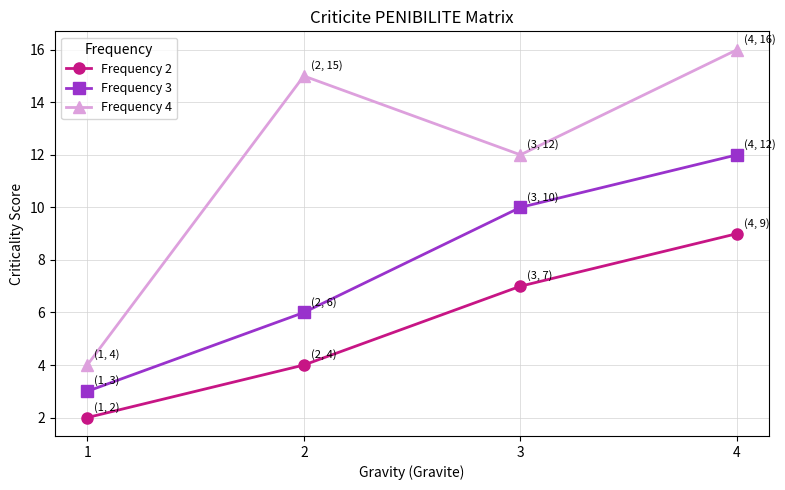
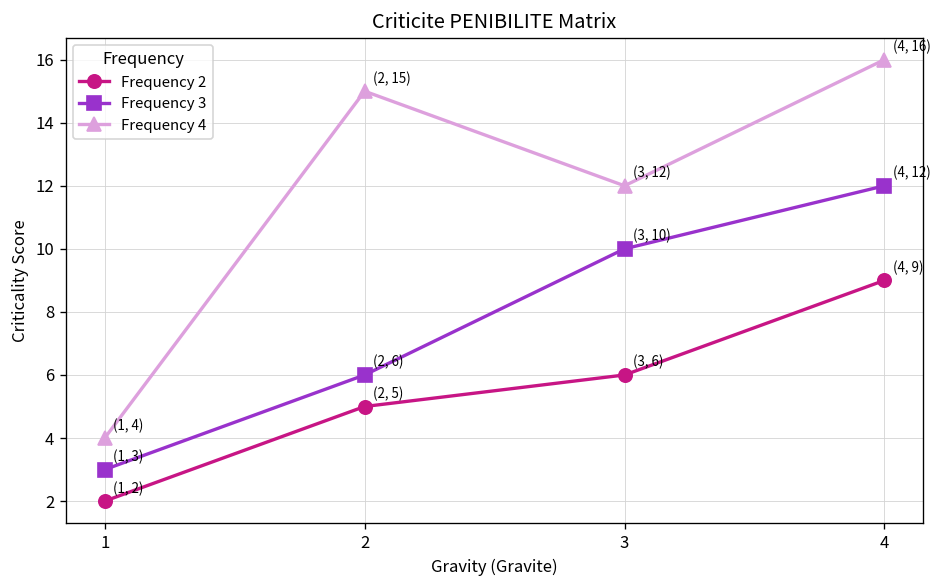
Frequency 2, 2: 4 -> 5
Frequency 2, 3: 7 -> 6
